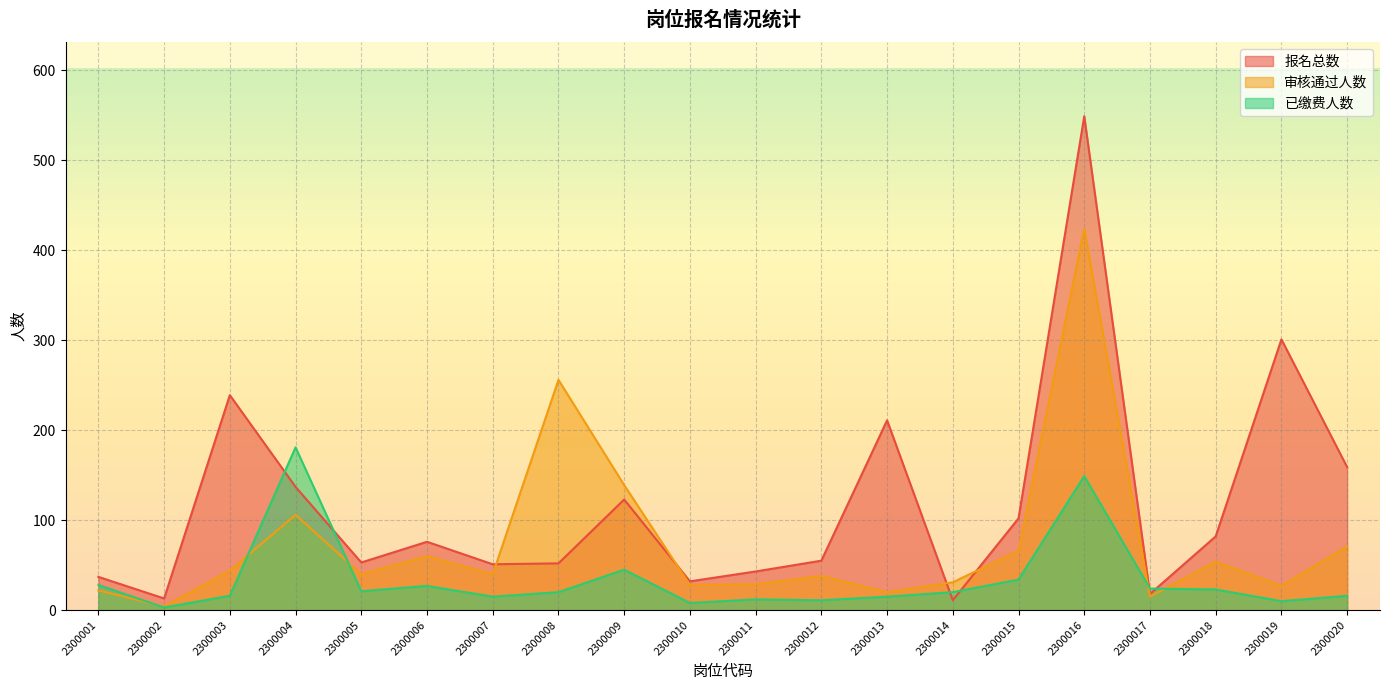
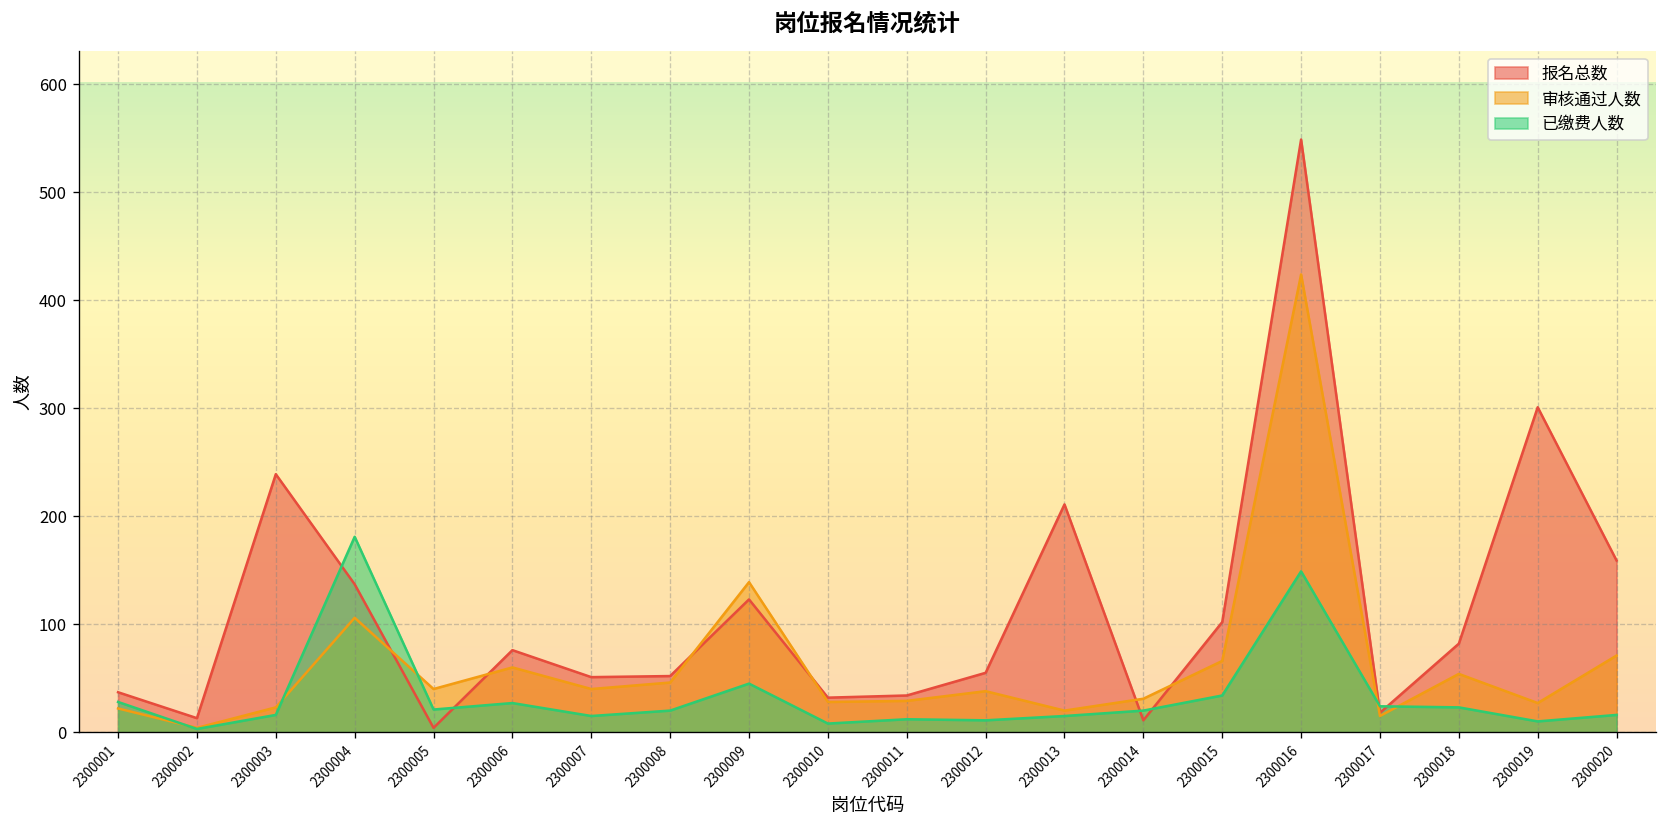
审核通过人数, 2300003: 40 -> 20
报名总数, 2300005: 50 -> 0
审核通过人数, 2300008: 260 -> 50
报名总数, 2300011: 40 -> 30
